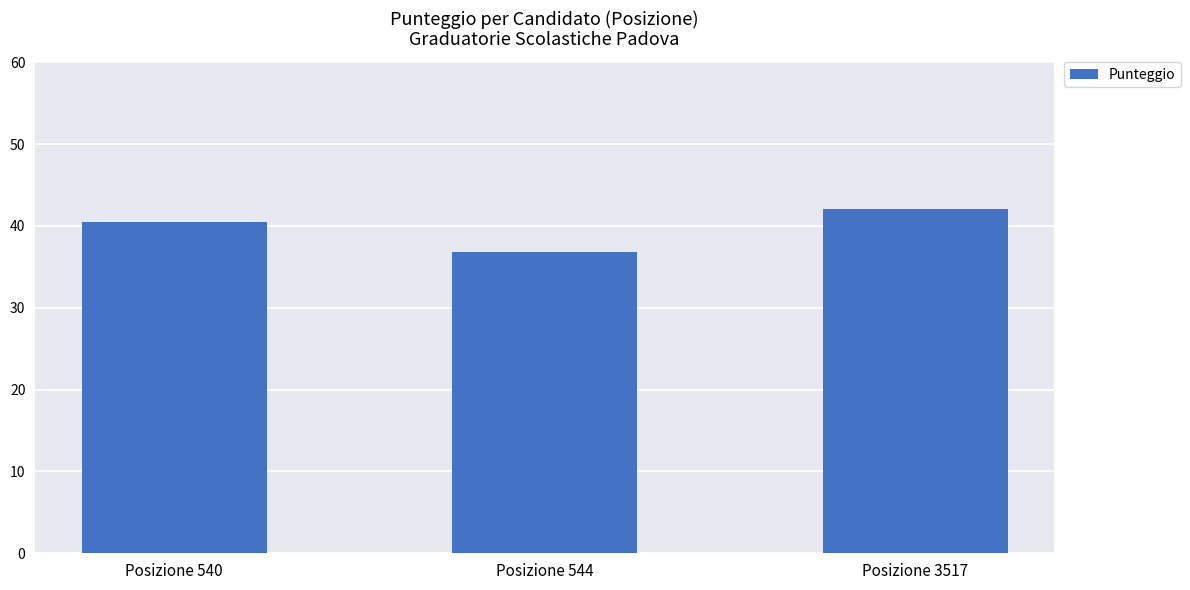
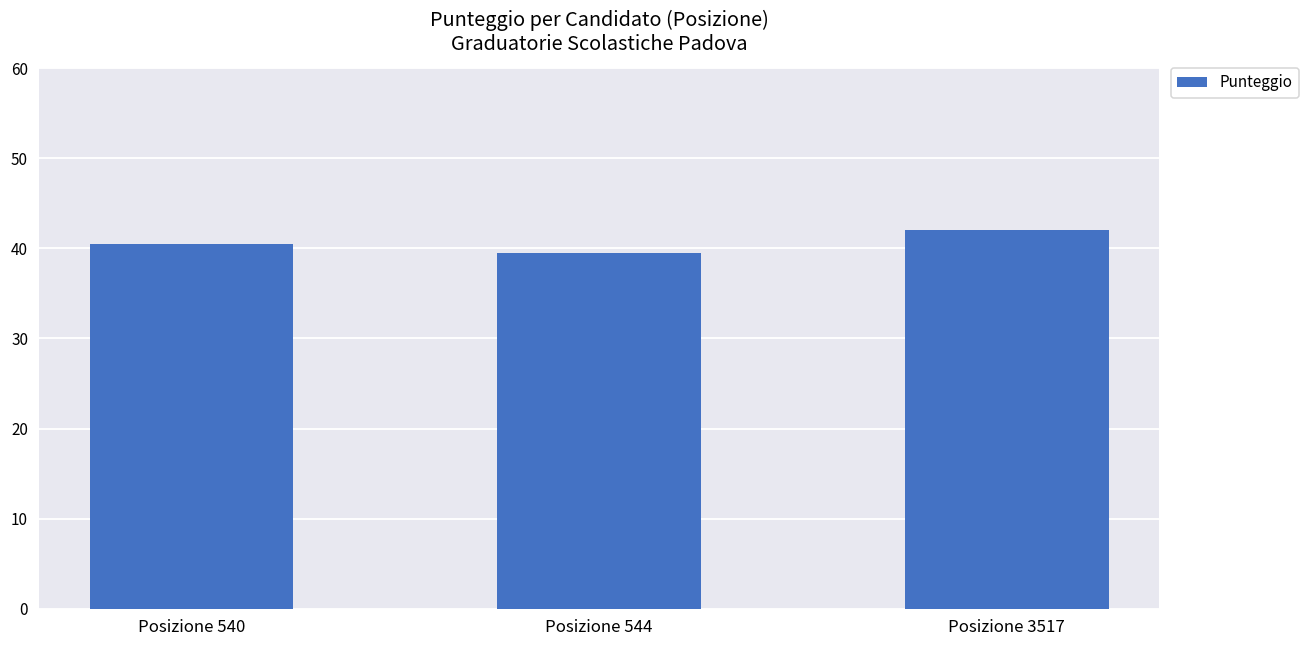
Posizione 544: 37 -> 40
